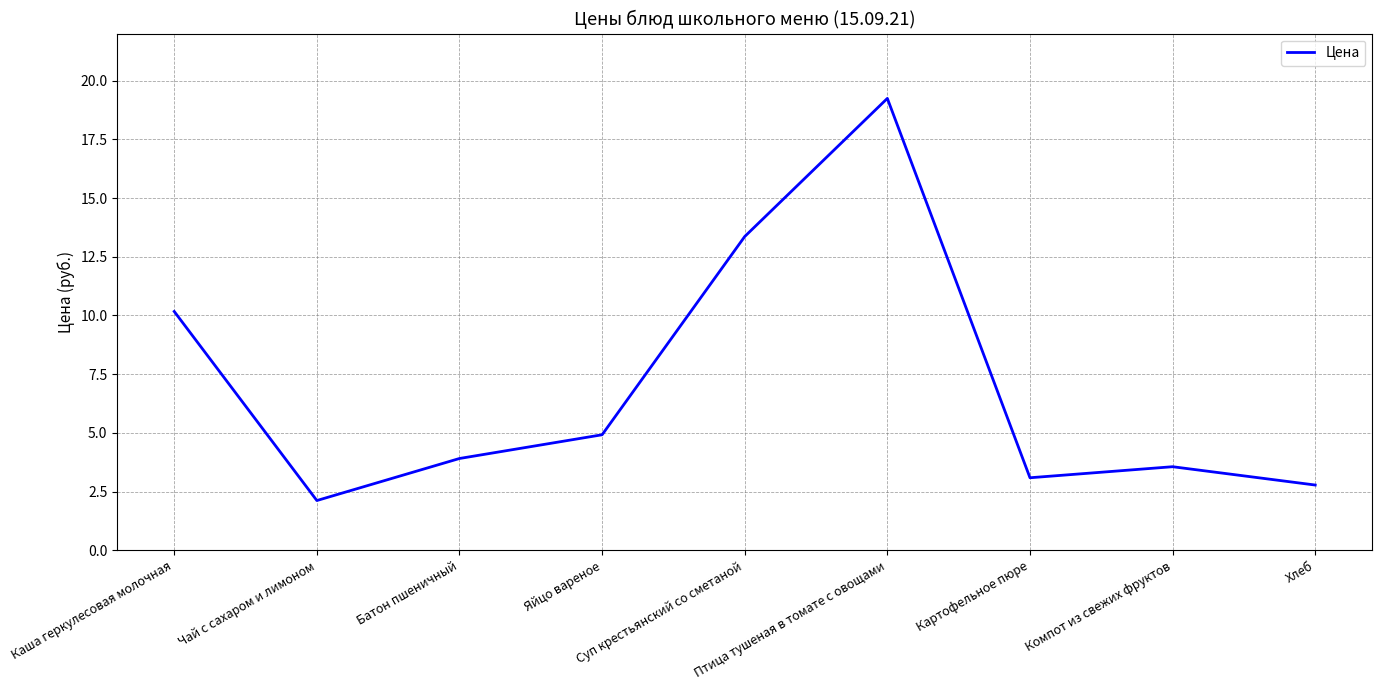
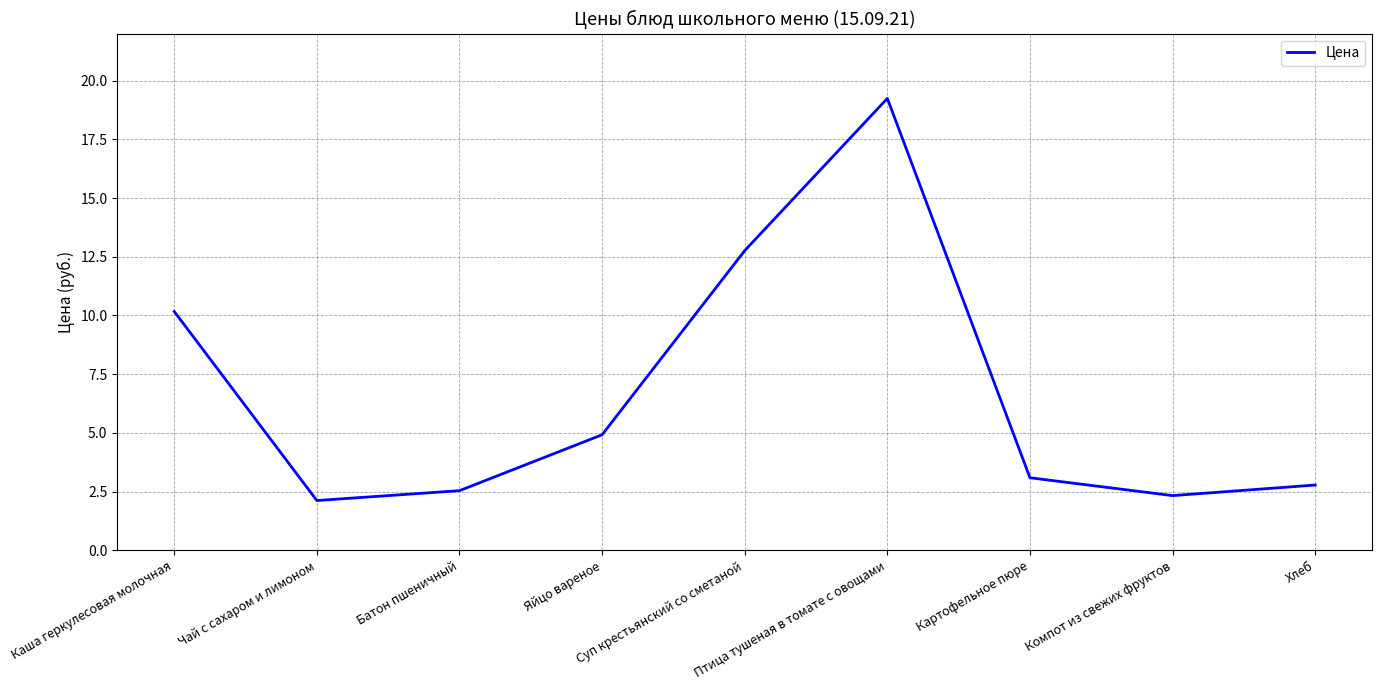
Батон пшеничный: 3.9 -> 2.5
Суп крестьянский со сметаной: 13.4 -> 12.8
Компот из свежих фруктов: 3.6 -> 2.3
